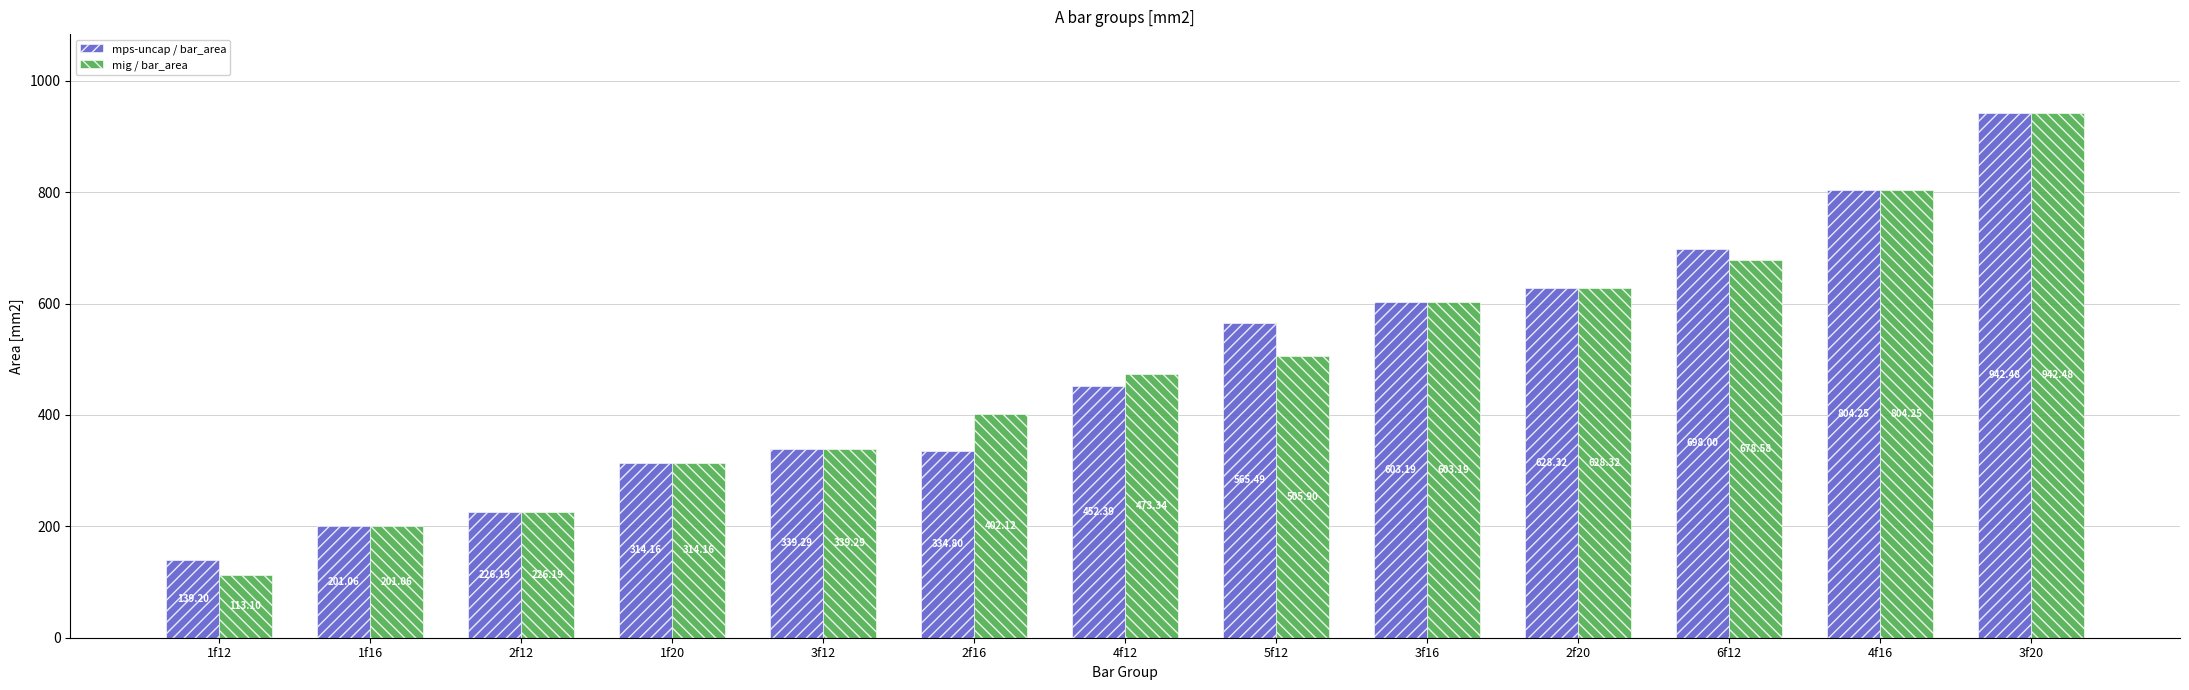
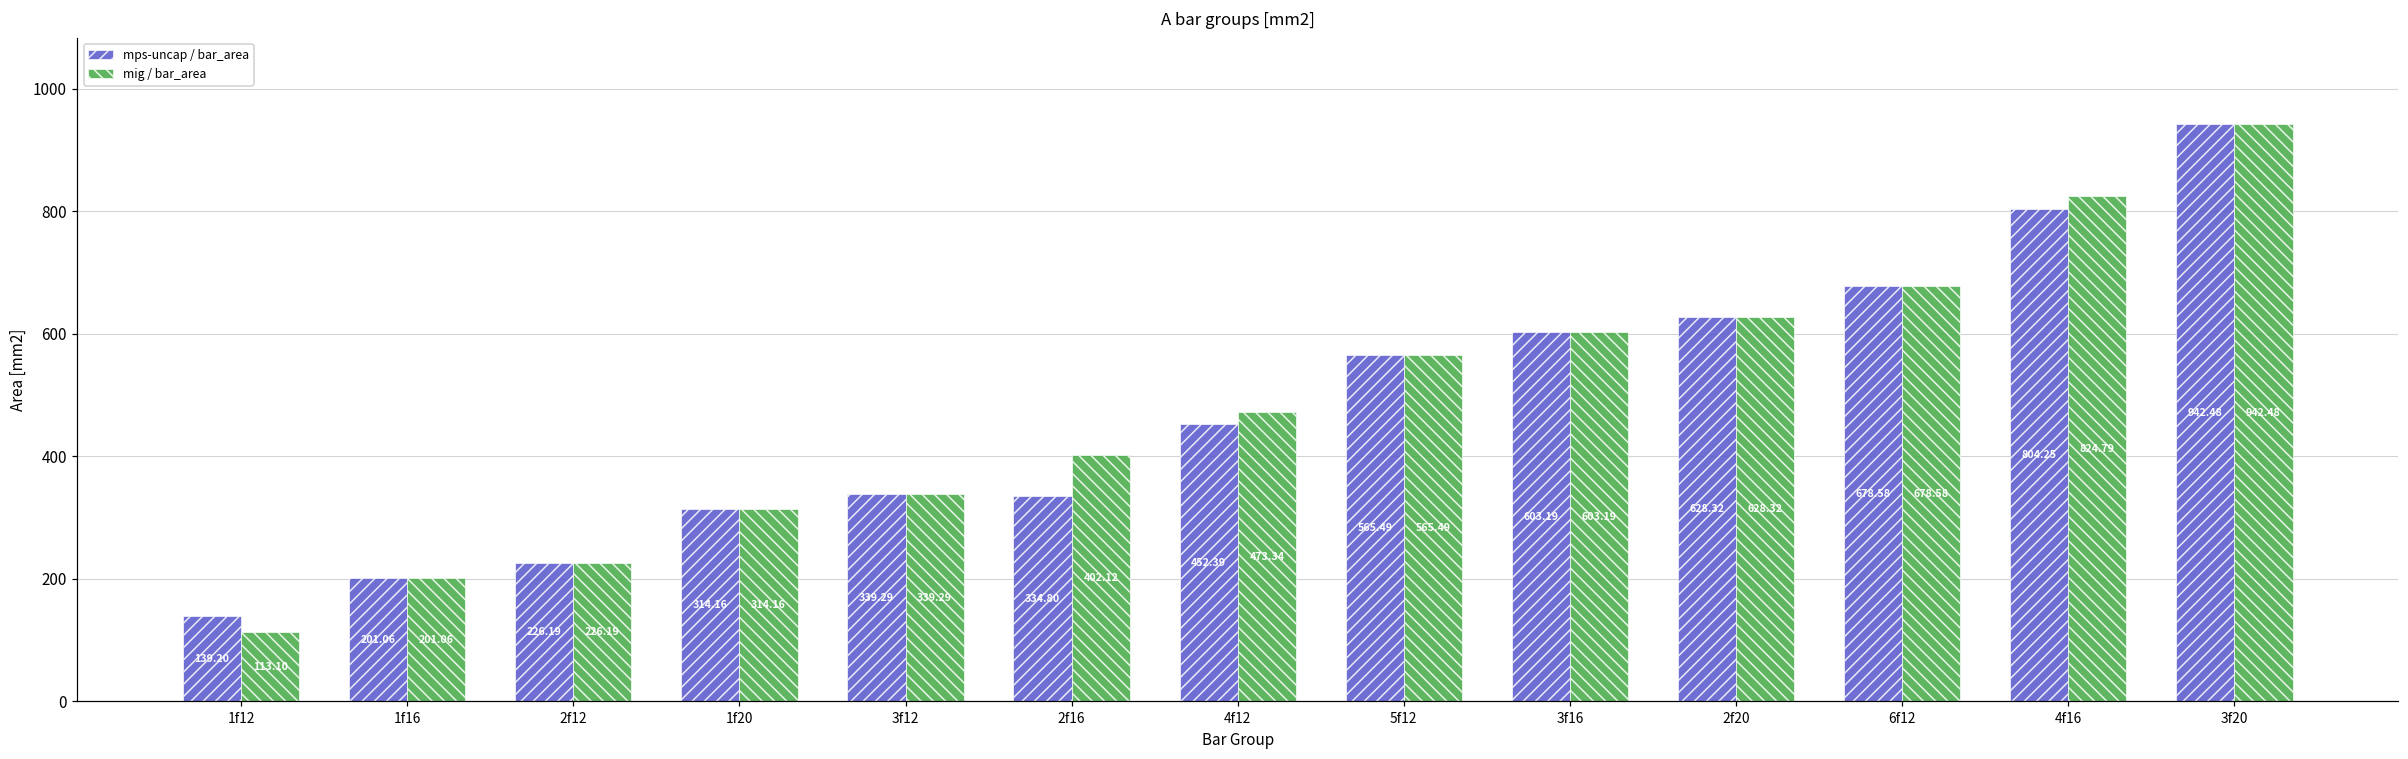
mig / bar_area, 5f12: 505.90 -> 565.49
mps-uncap / bar_area, 6f12: 698.00 -> 678.58
mig / bar_area, 4f16: 804.25 -> 824.79
